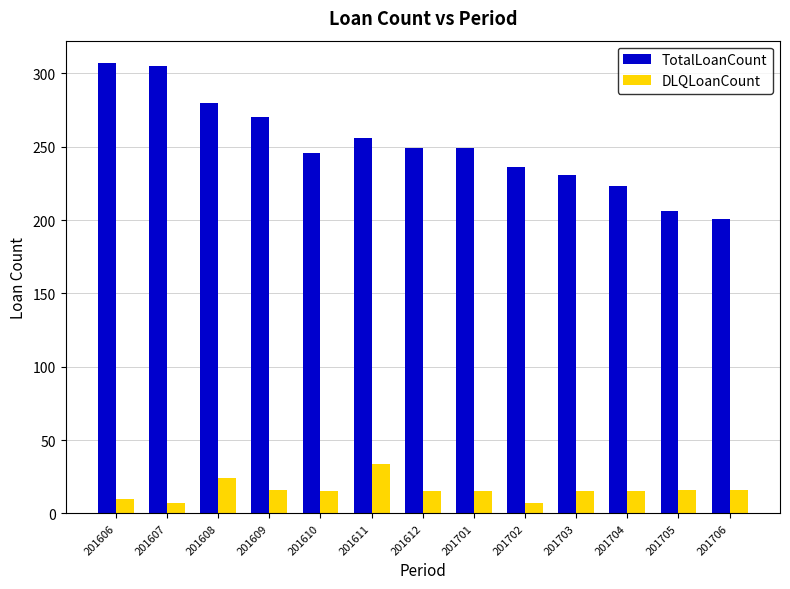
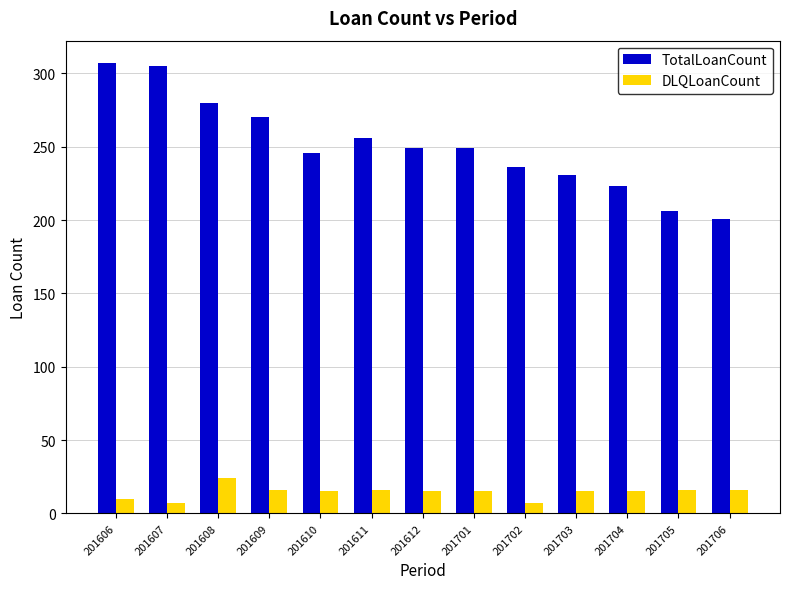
DLQLoanCount, 201611: 34 -> 16
